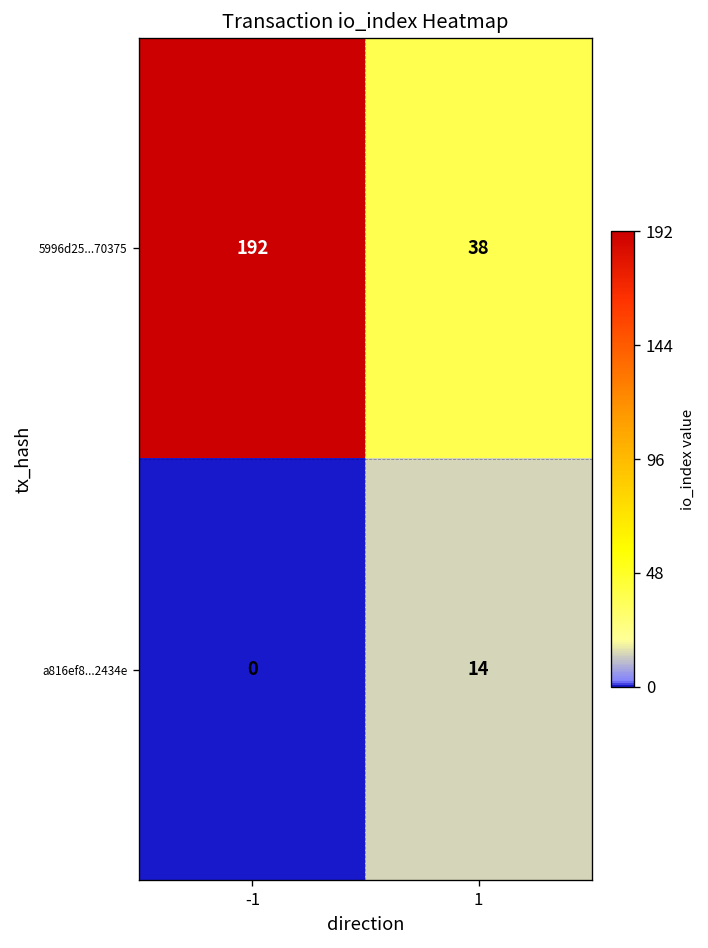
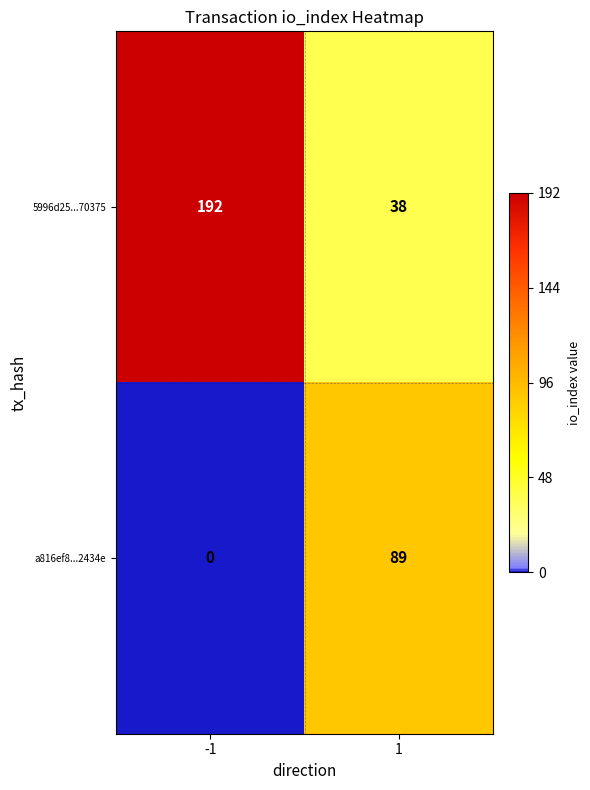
a816ef8...2434e, 1: 14 -> 89
